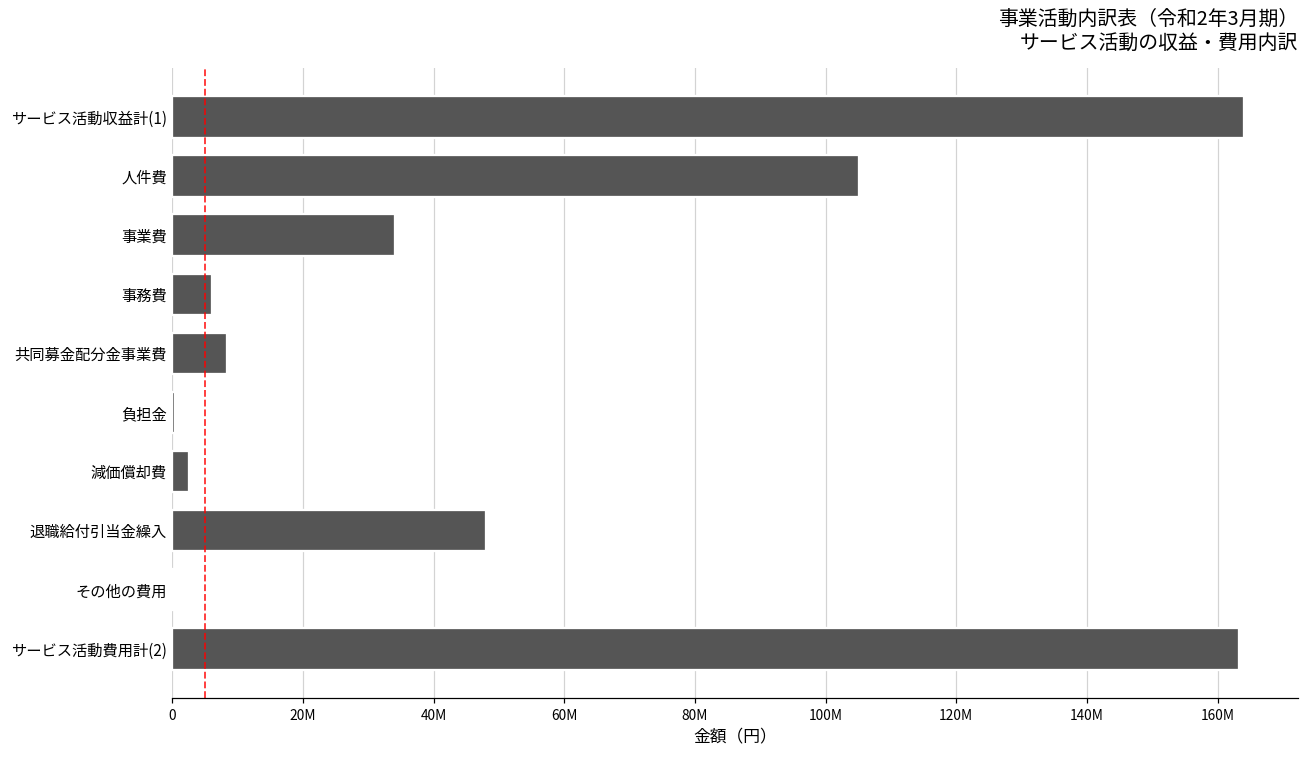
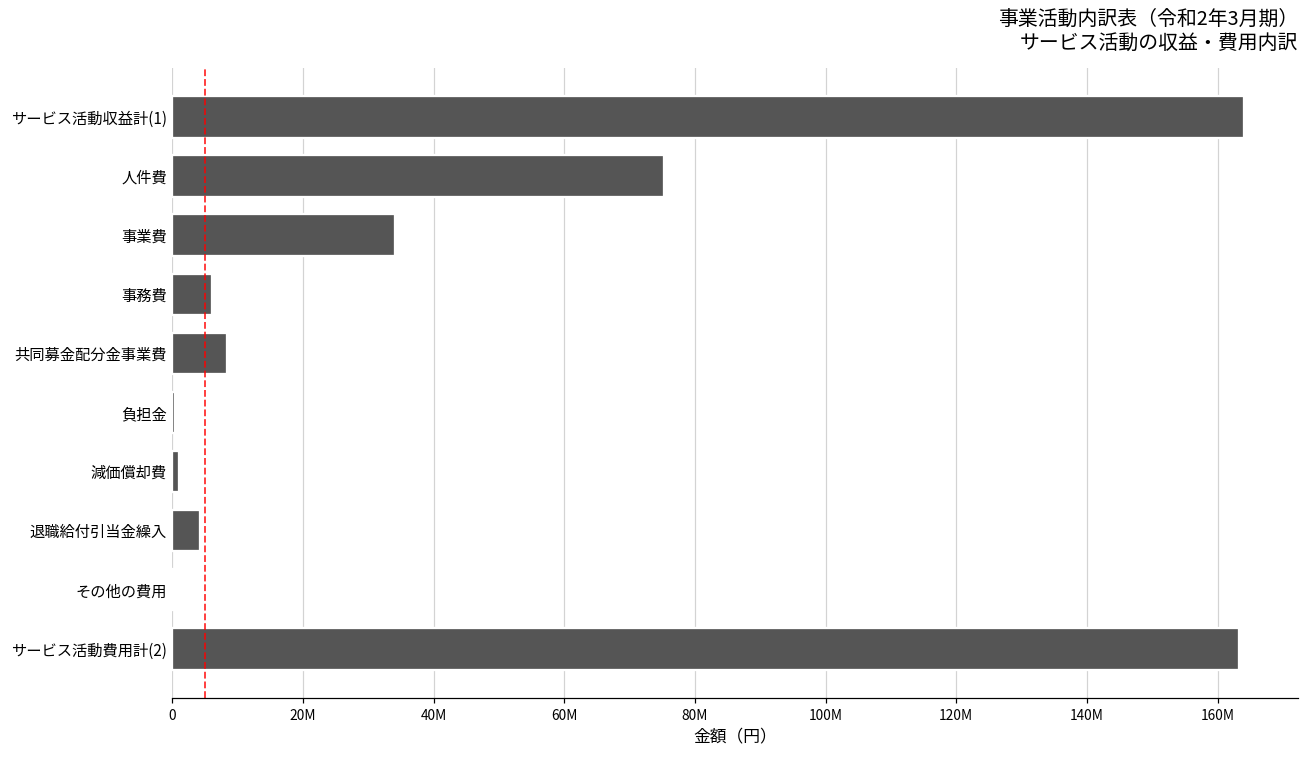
人件費: 105000000 -> 75000000
減価償却費: 3000000 -> 1000000
退職給付引当金繰入: 48000000 -> 4000000
